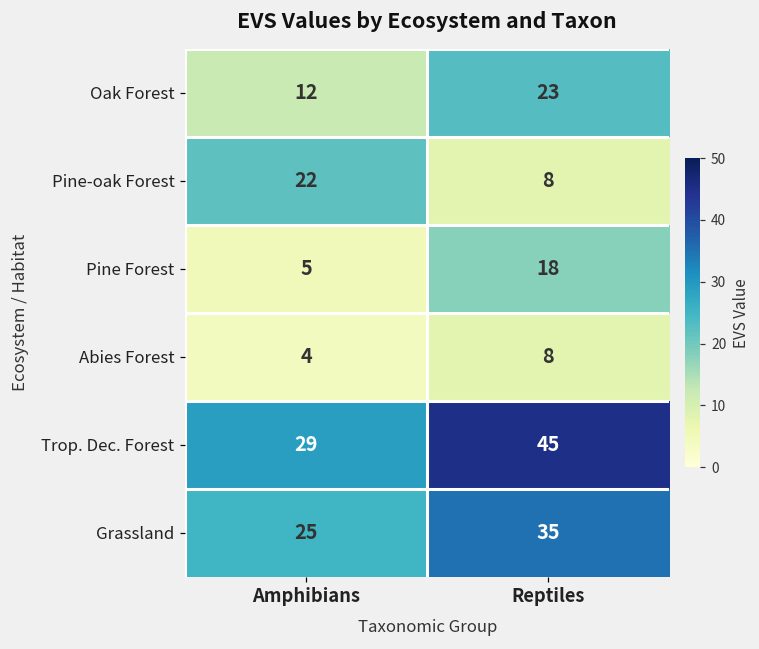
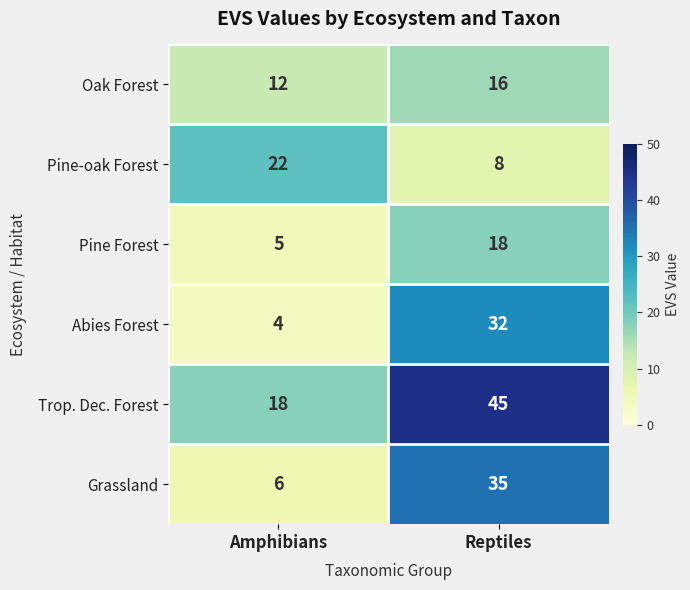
Oak Forest, Reptiles: 23 -> 16
Abies Forest, Reptiles: 8 -> 32
Trop. Dec. Forest, Amphibians: 29 -> 18
Grassland, Amphibians: 25 -> 6
